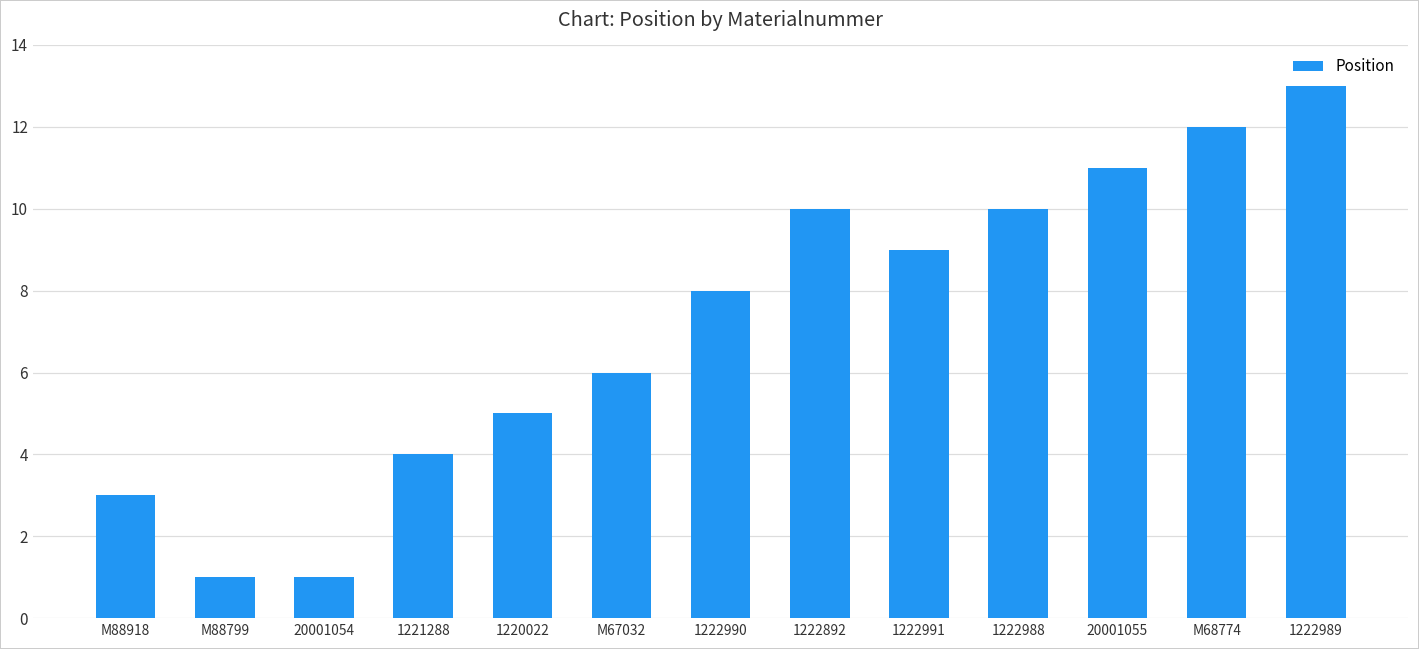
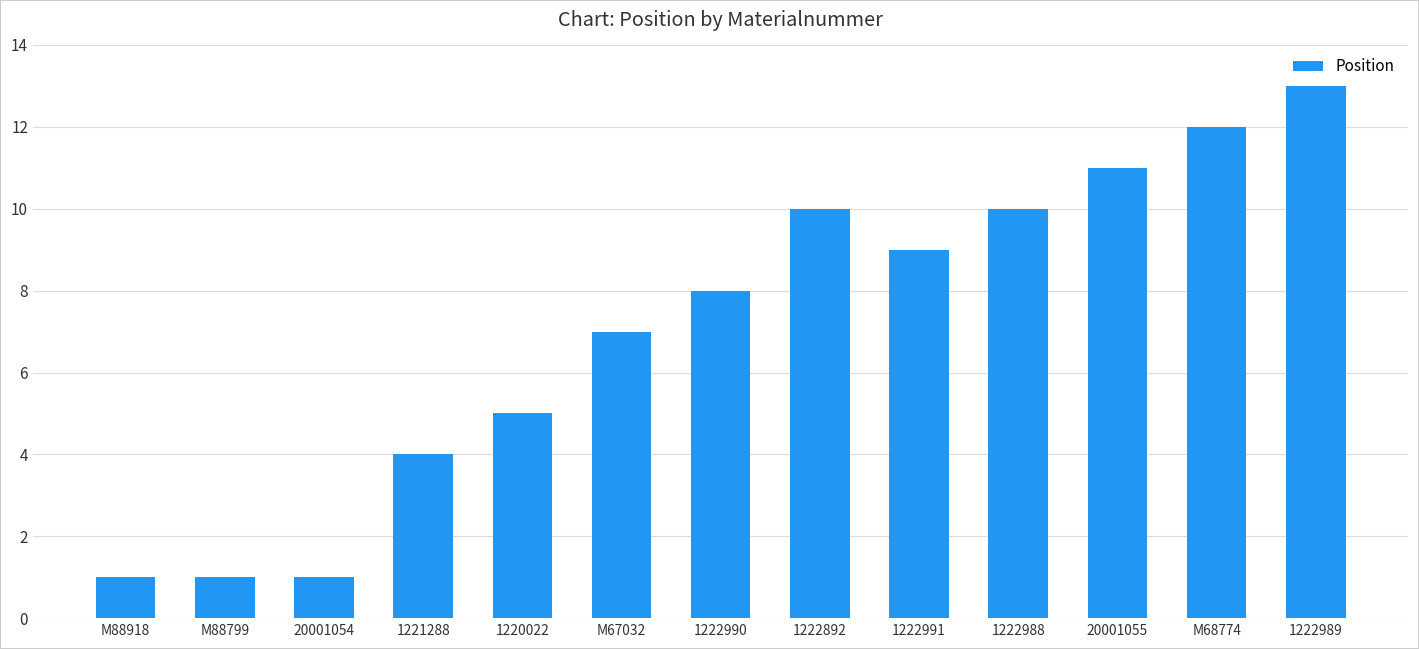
M88918: 3 -> 1
M67032: 6 -> 7
